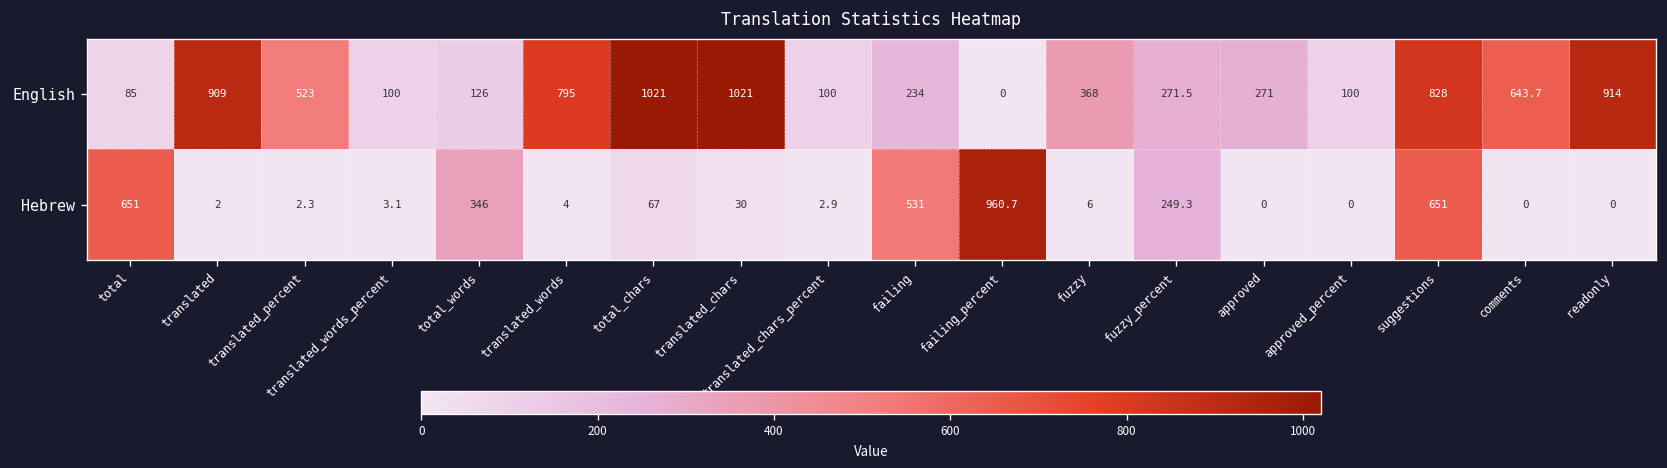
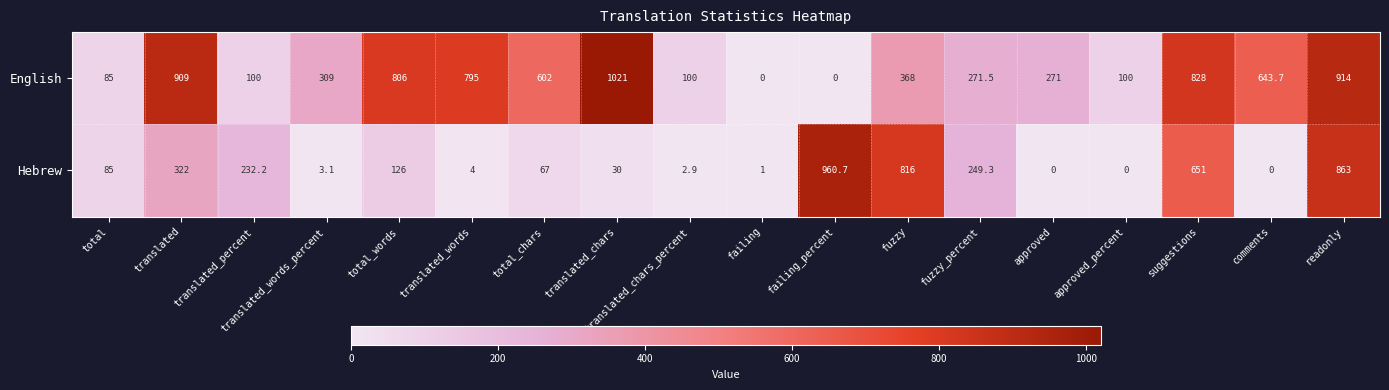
English, translated_percent: 523 -> 100
English, translated_words_percent: 100 -> 309
English, total_words: 126 -> 806
English, total_chars: 1021 -> 602
English, failing: 234 -> 0
Hebrew, total: 651 -> 85
Hebrew, translated: 2 -> 322
Hebrew, translated_percent: 2.3 -> 232.2
Hebrew, total_words: 346 -> 126
Hebrew, failing: 531 -> 1
Hebrew, fuzzy: 6 -> 816
Hebrew, readonly: 0 -> 863
